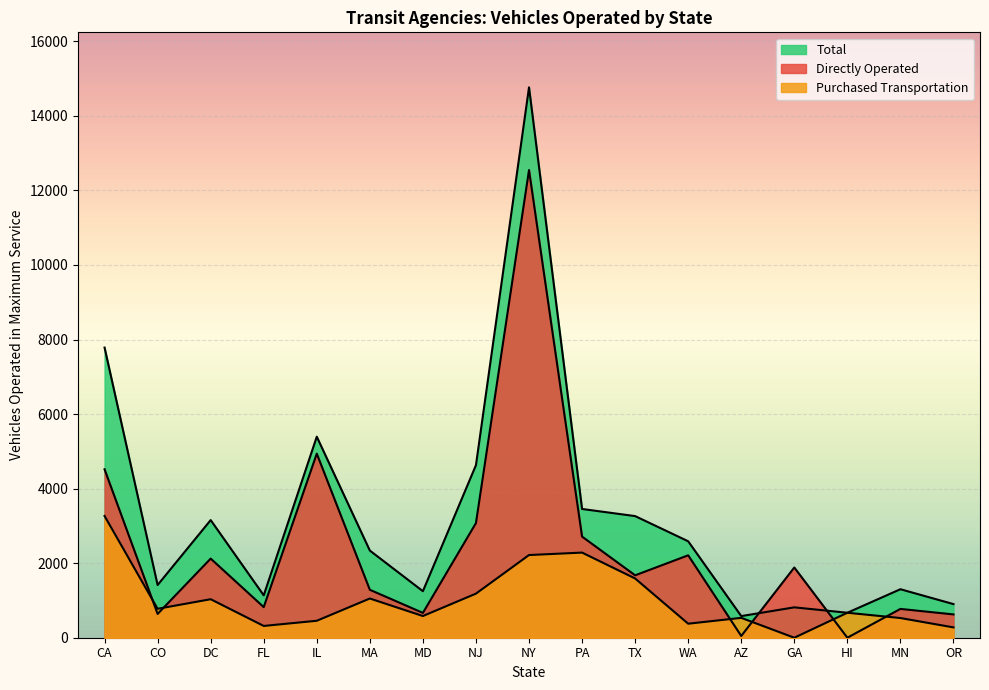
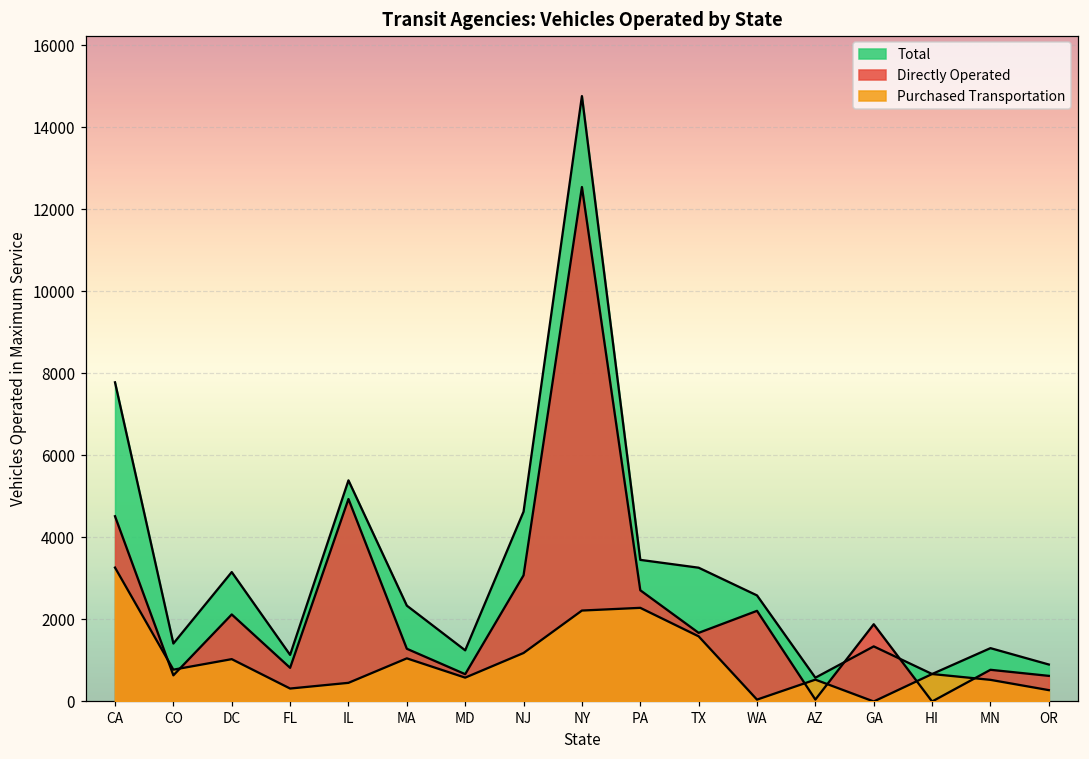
Purchased Transportation, WA: 400 -> 0
Total, GA: 800 -> 1300
